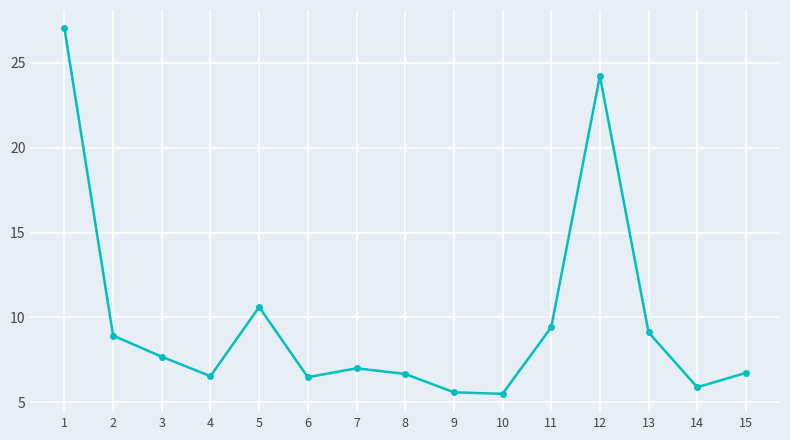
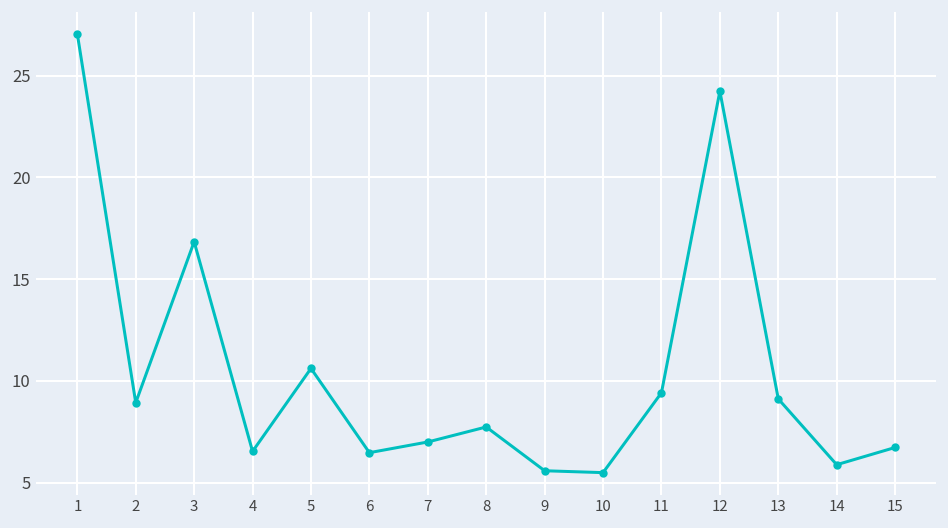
3: 7.7 -> 16.8
8: 6.7 -> 7.7
